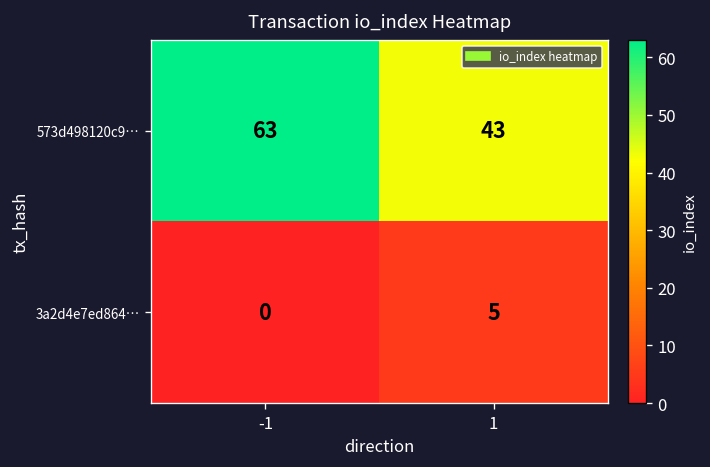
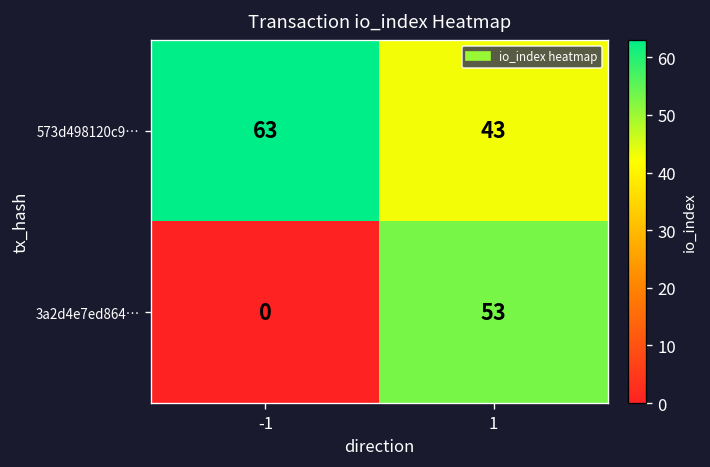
3a2d4e7ed864…, 1: 5 -> 53
